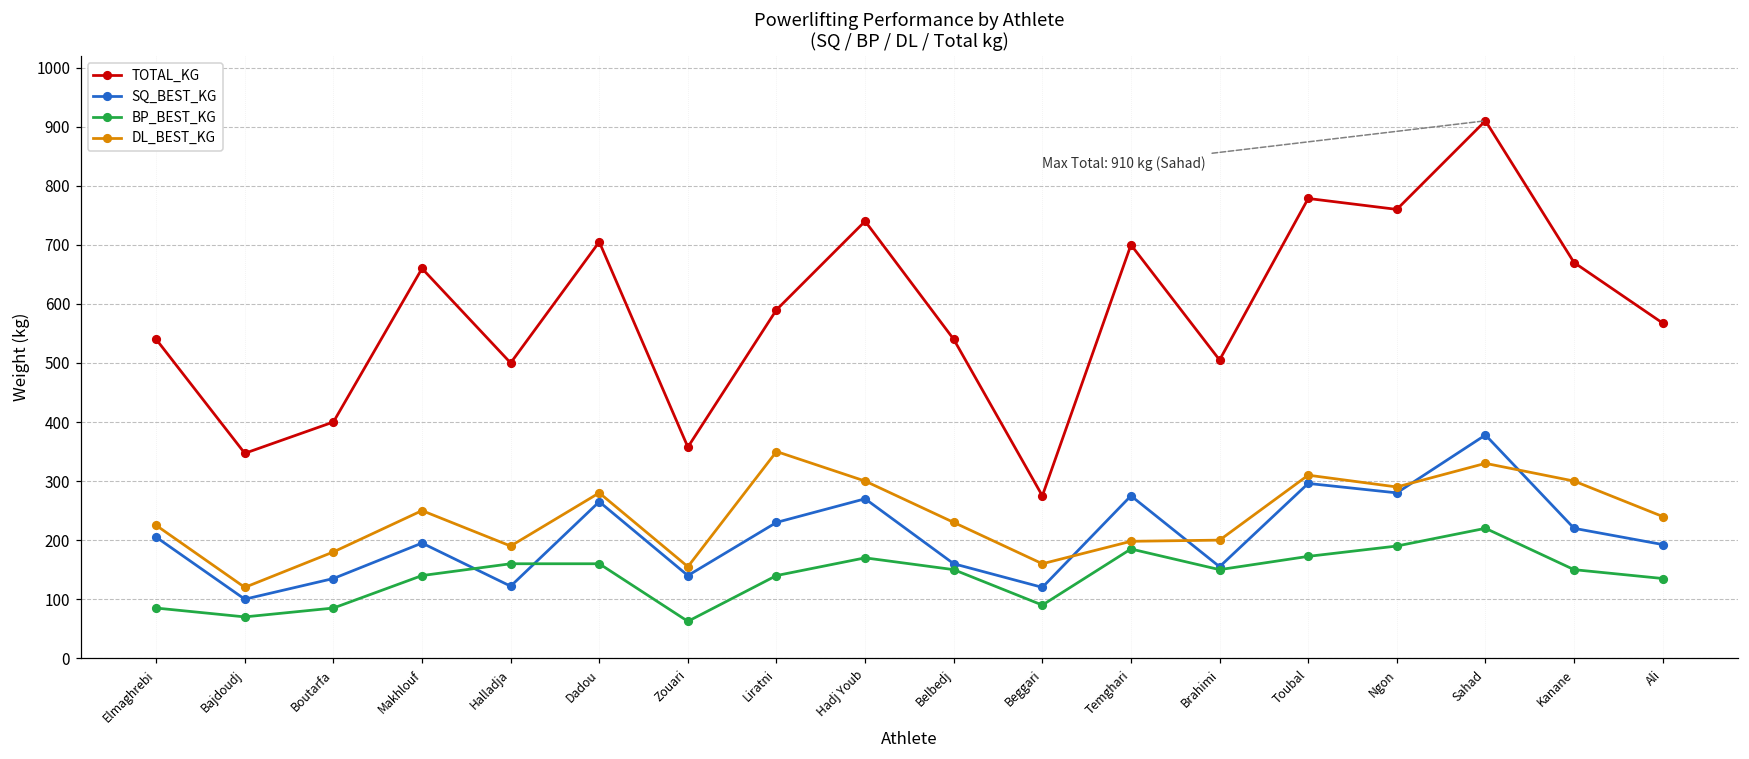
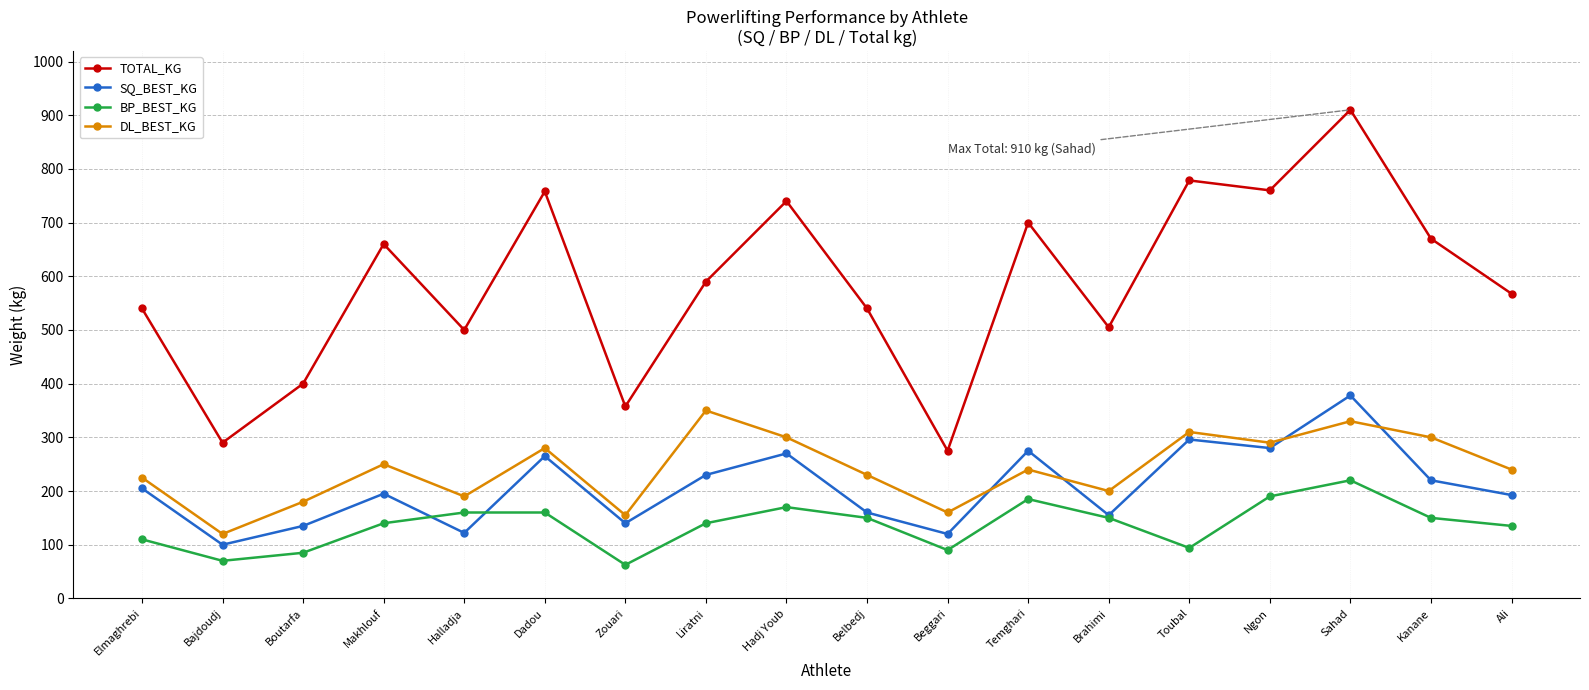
BP_BEST_KG, Elmaghrebi: 90 -> 110
TOTAL_KG, Bajdoudj: 350 -> 290
TOTAL_KG, Dadou: 710 -> 760
DL_BEST_KG, Temghari: 200 -> 240
BP_BEST_KG, Toubal: 170 -> 90
